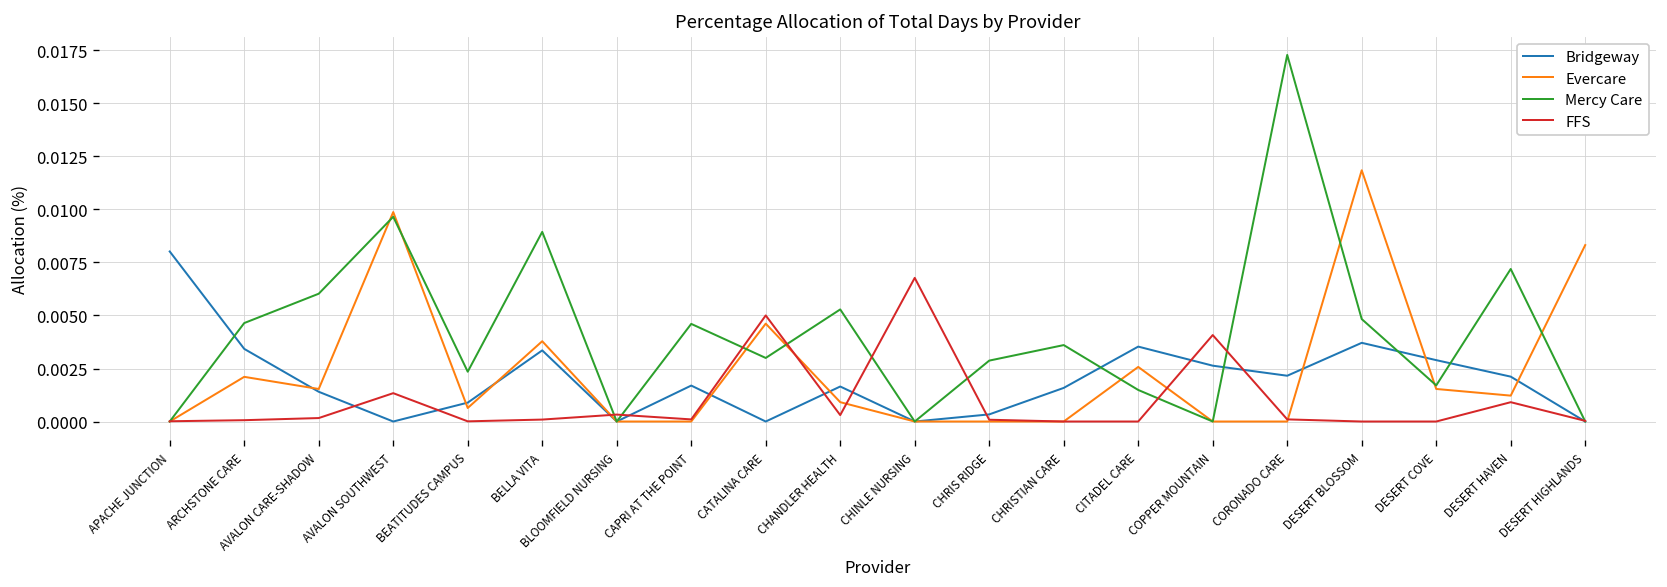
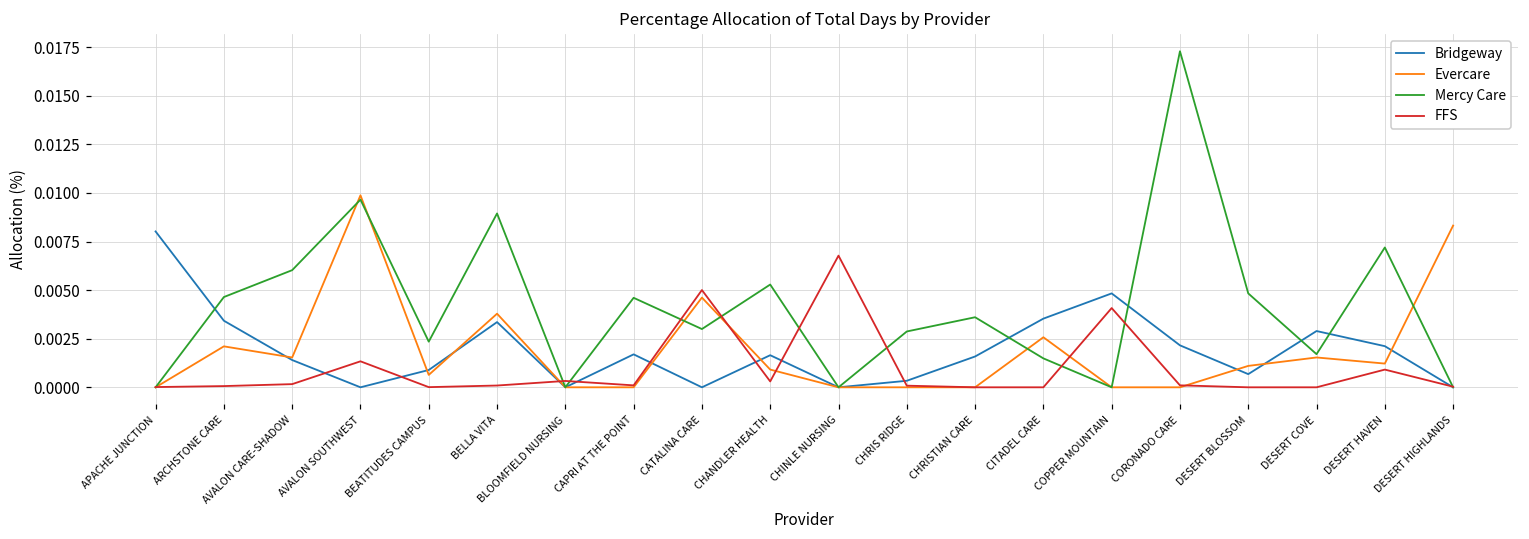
Bridgeway, COPPER MOUNTAIN: 0.0026 -> 0.0048
Bridgeway, DESERT BLOSSOM: 0.0037 -> 0.0007
Evercare, DESERT BLOSSOM: 0.0118 -> 0.0011
